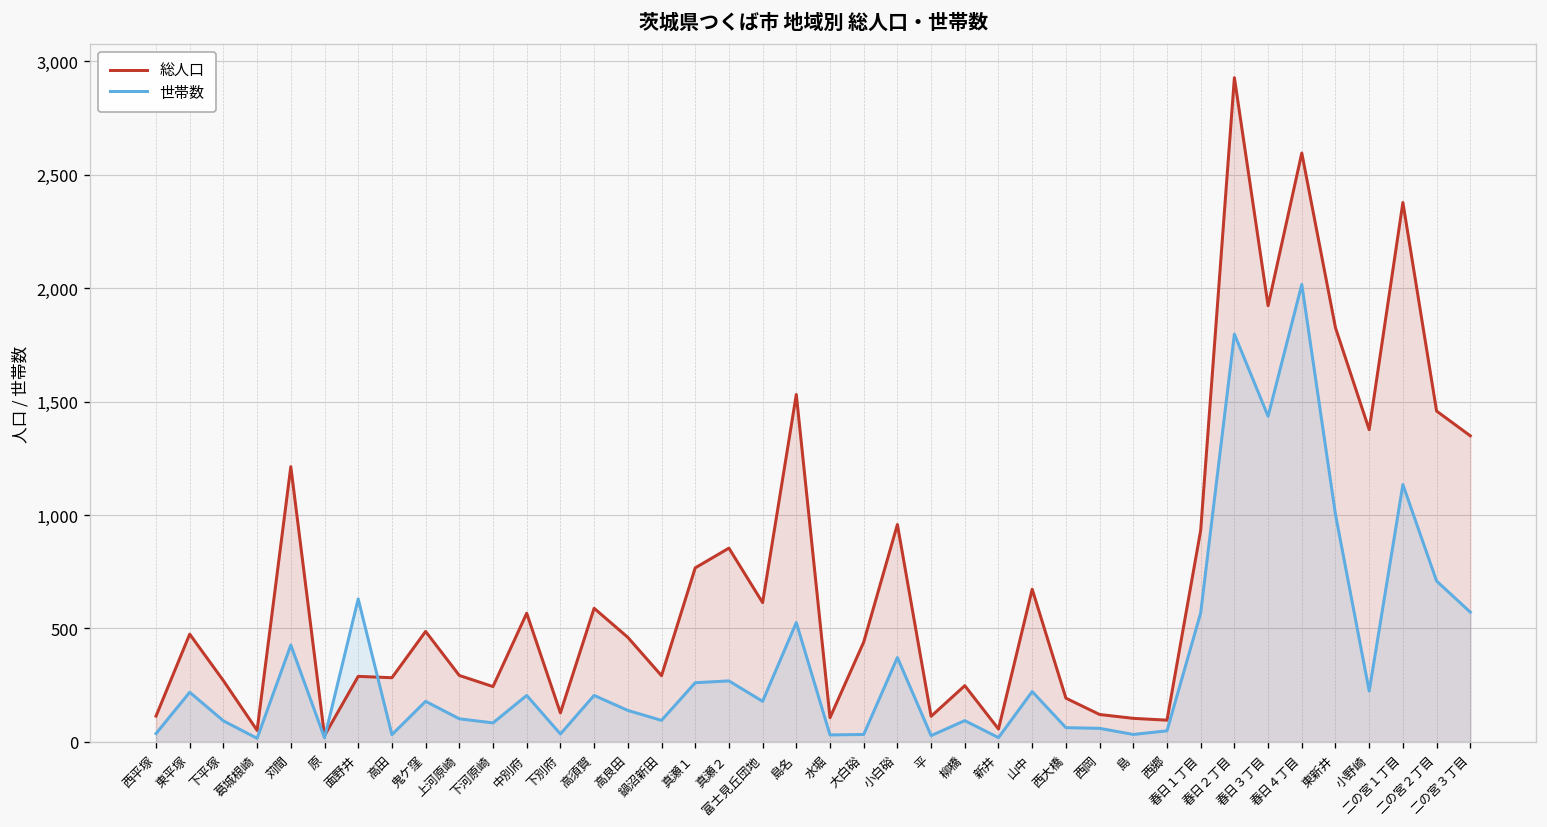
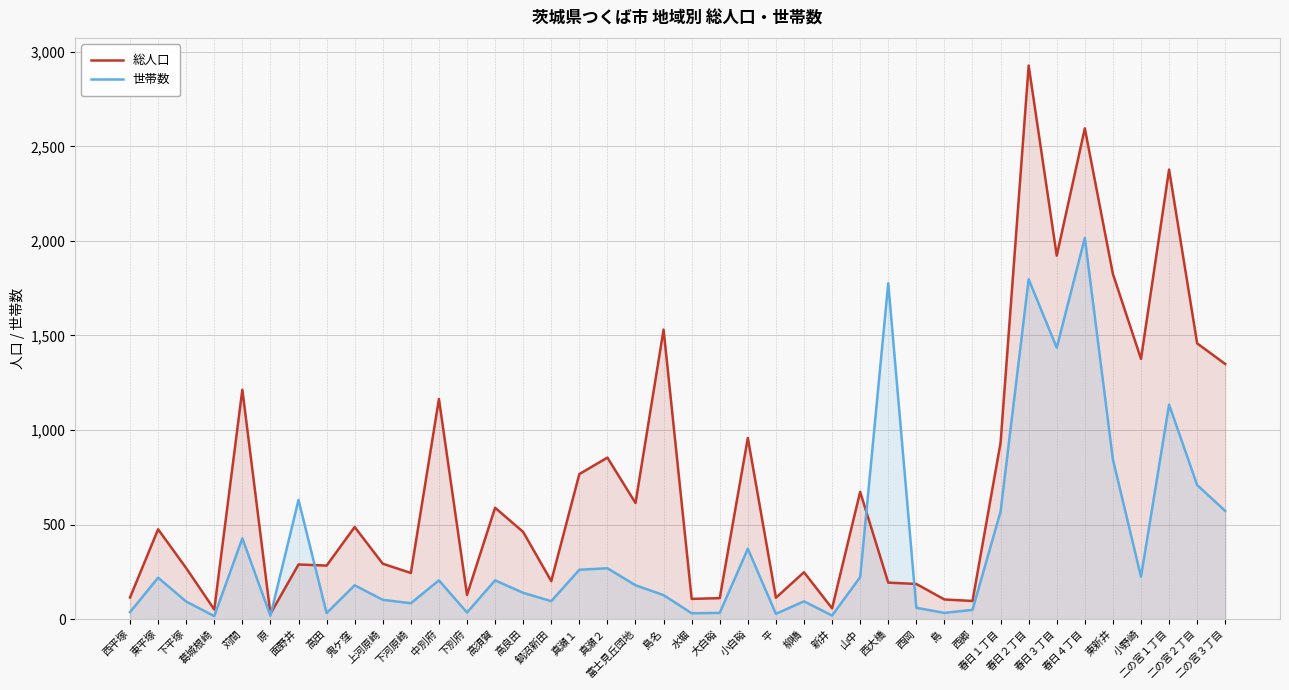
総人口, 中別府: 570 -> 1,160
総人口, 鍋沼新田: 290 -> 200
世帯数, 島名: 530 -> 130
総人口, 大白硲: 440 -> 110
世帯数, 西大橋: 60 -> 1,780
総人口, 西岡: 120 -> 190
世帯数, 東新井: 1,000 -> 840
